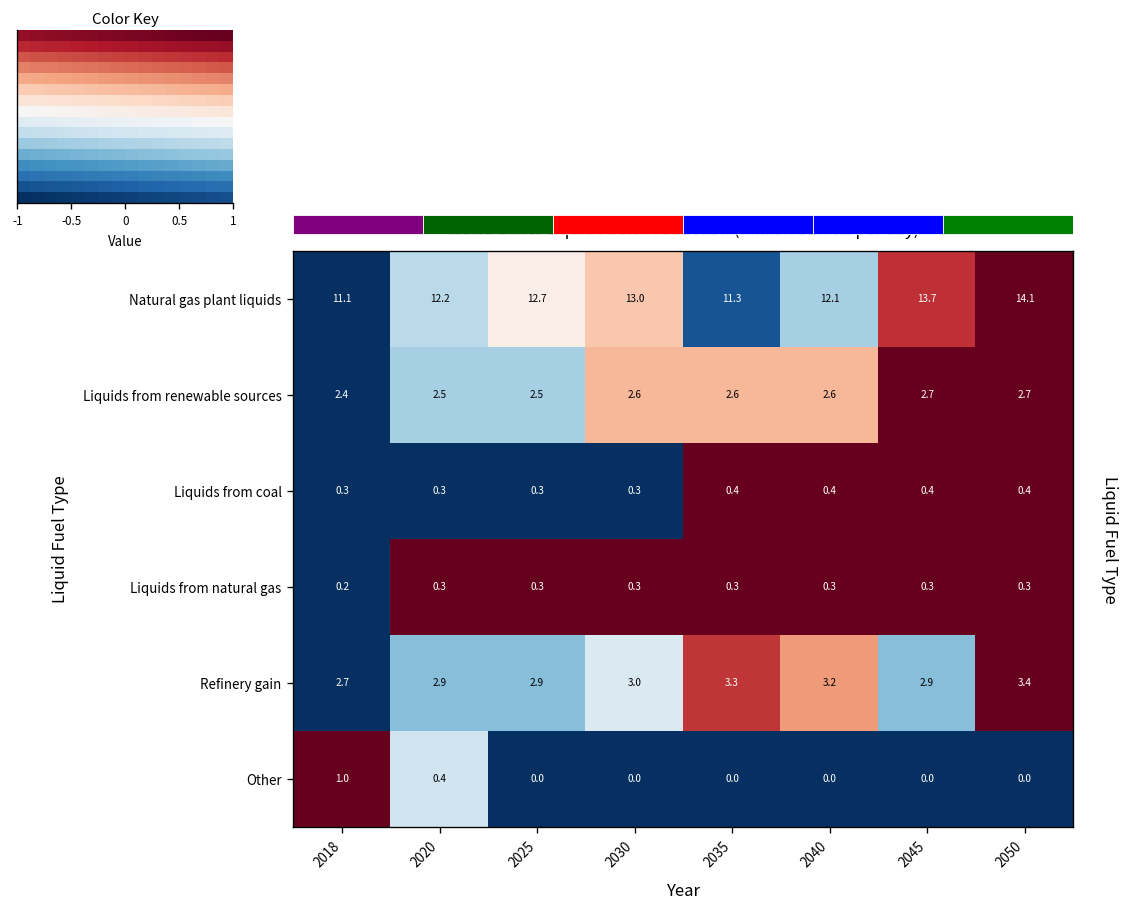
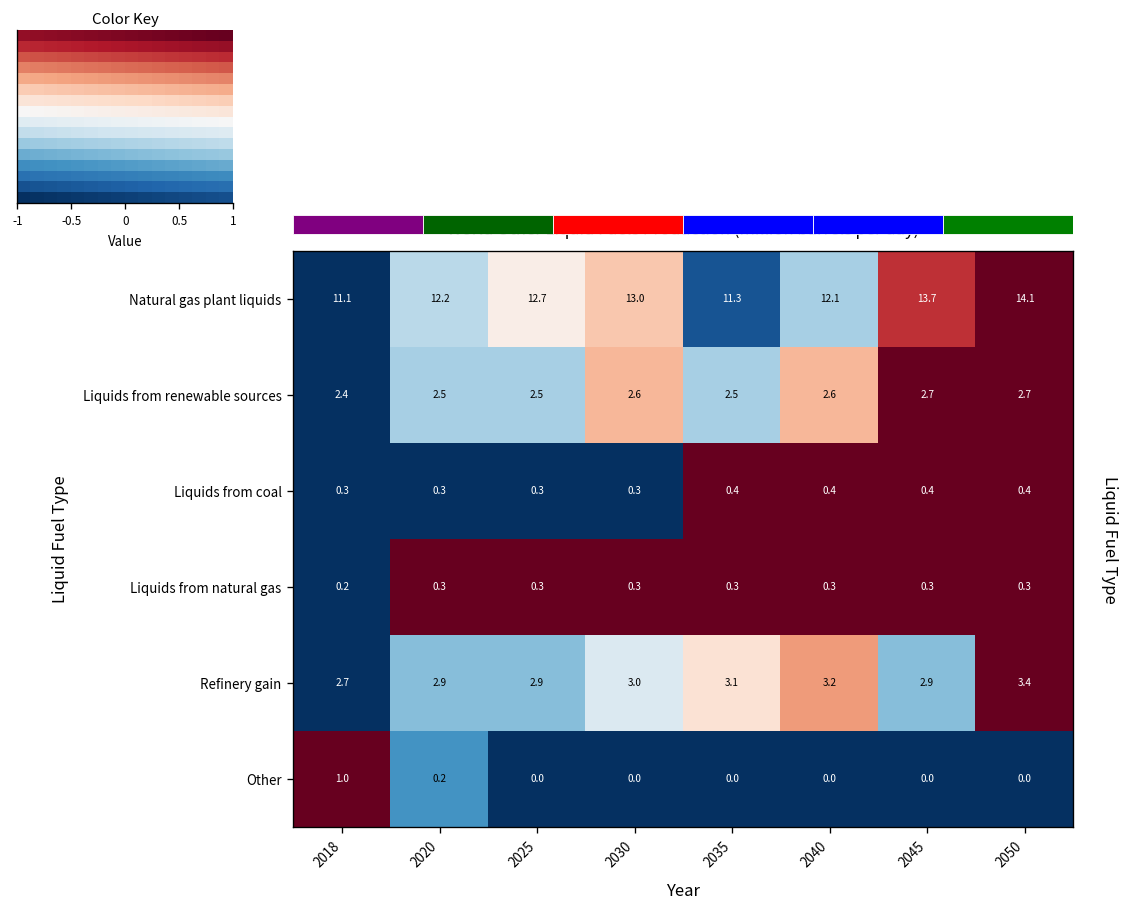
World Other Liquid Fuels Production (million barrels per day), Liquids from renewable sources, 2035: 2.6 -> 2.5
World Other Liquid Fuels Production (million barrels per day), Refinery gain, 2035: 3.3 -> 3.1
World Other Liquid Fuels Production (million barrels per day), Other, 2020: 0.4 -> 0.2
